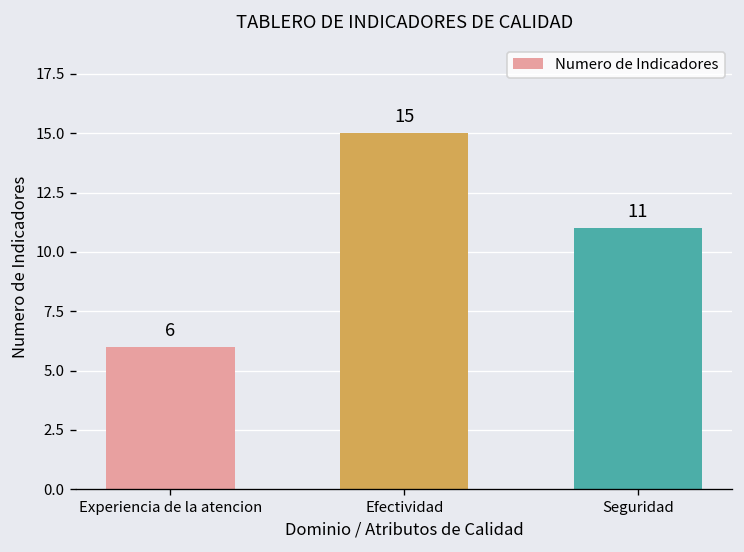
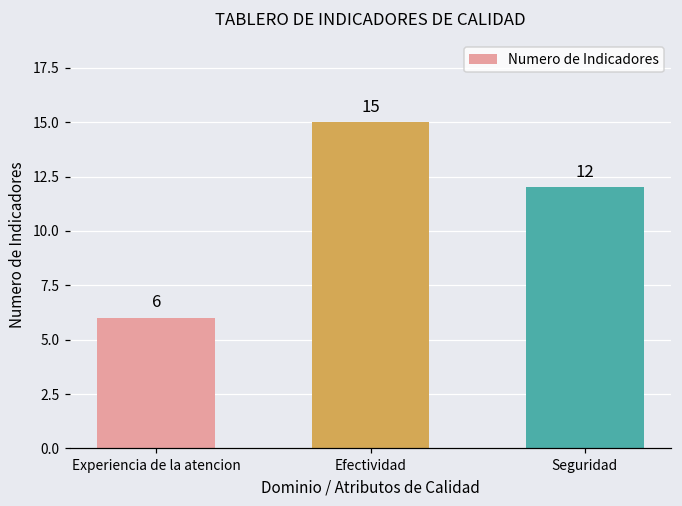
Seguridad: 11 -> 12
